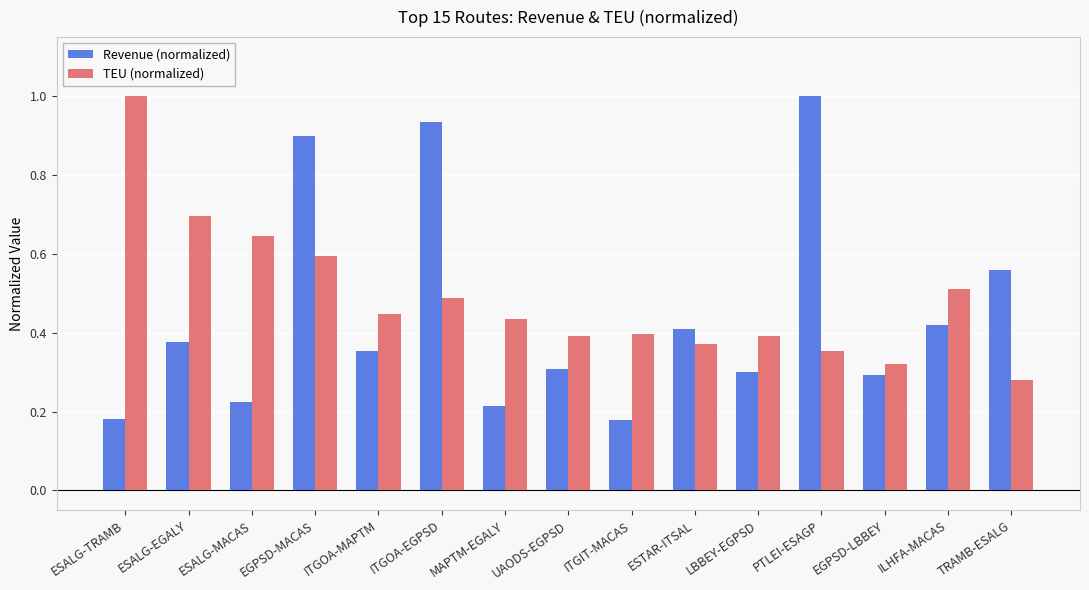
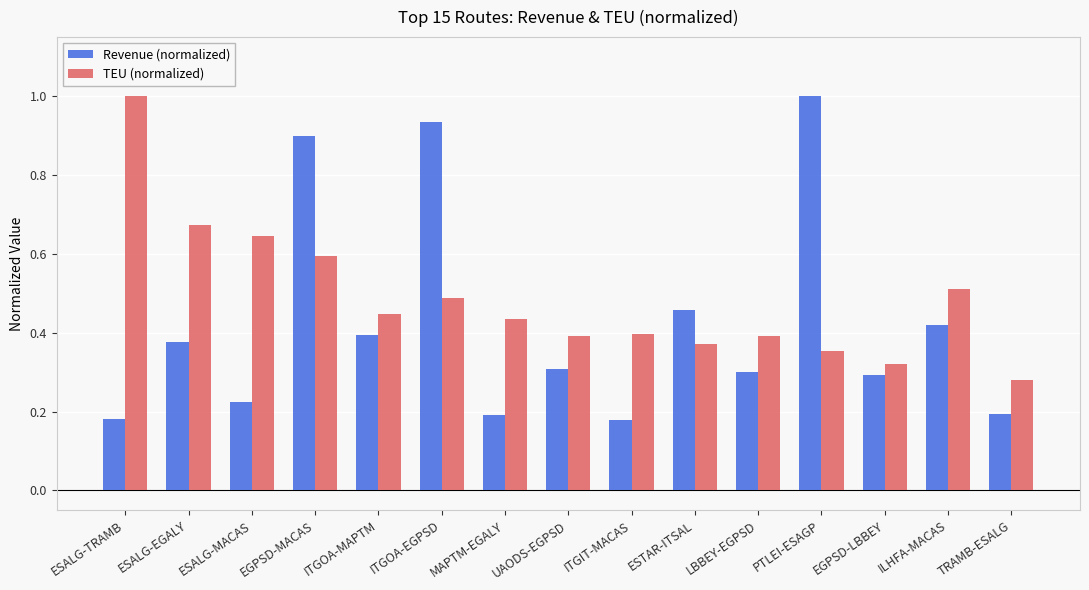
TEU (normalized), ESALG-EGALY: 0.70 -> 0.67
Revenue (normalized), ITGOA-MAPTM: 0.35 -> 0.39
Revenue (normalized), MAPTM-EGALY: 0.21 -> 0.19
Revenue (normalized), ESTAR-ITSAL: 0.41 -> 0.46
Revenue (normalized), TRAMB-ESALG: 0.56 -> 0.19
